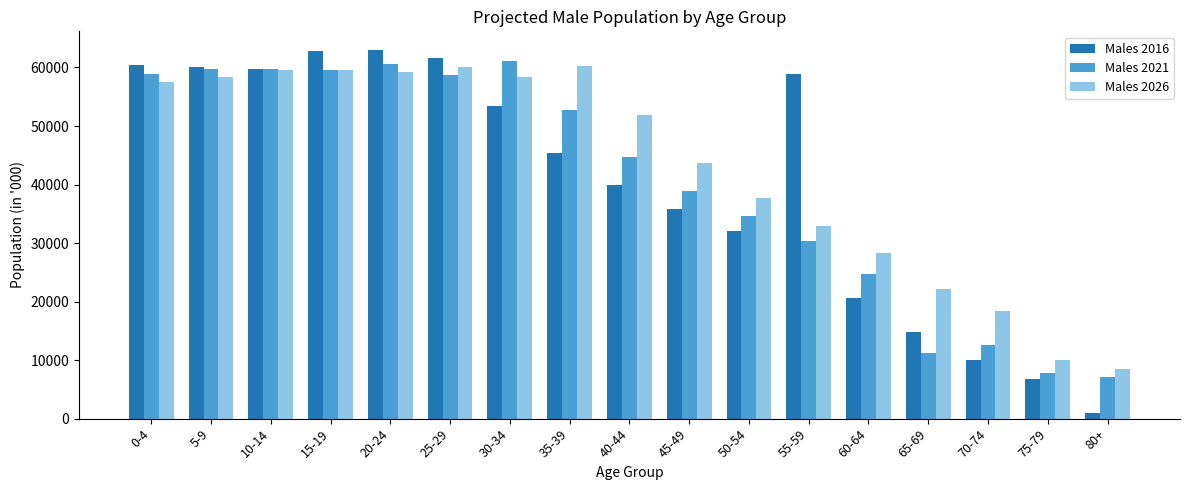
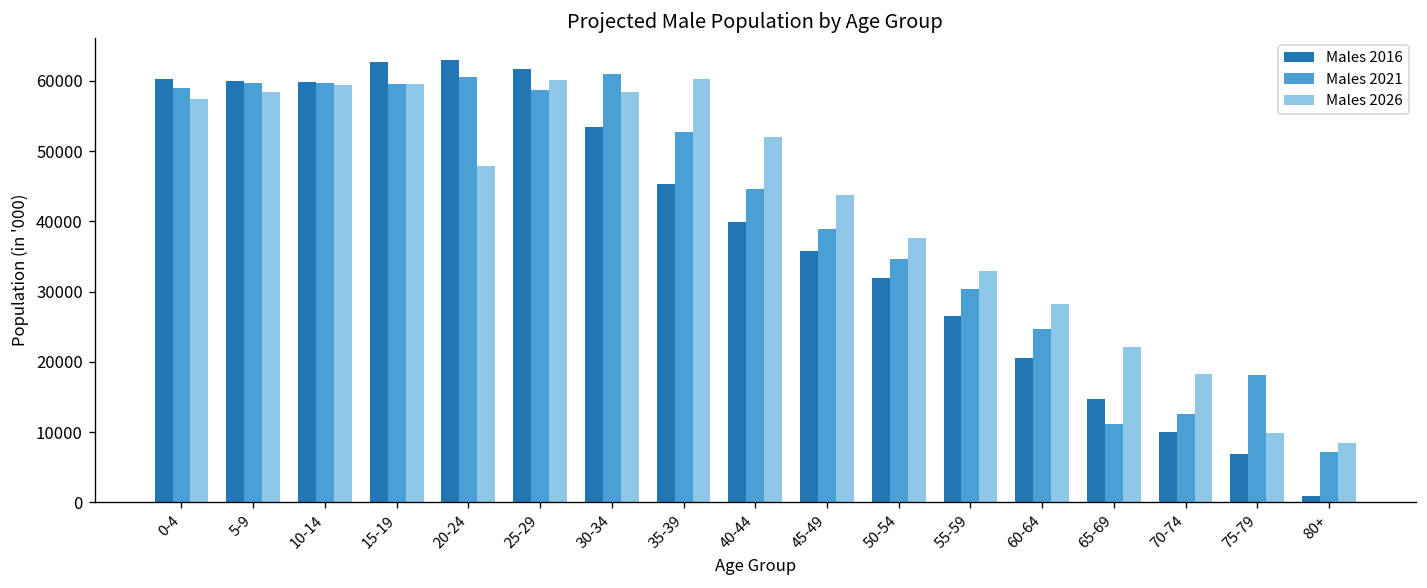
Males 2026, 20-24: 59000 -> 48000
Males 2016, 55-59: 59000 -> 27000
Males 2021, 75-79: 8000 -> 18000
